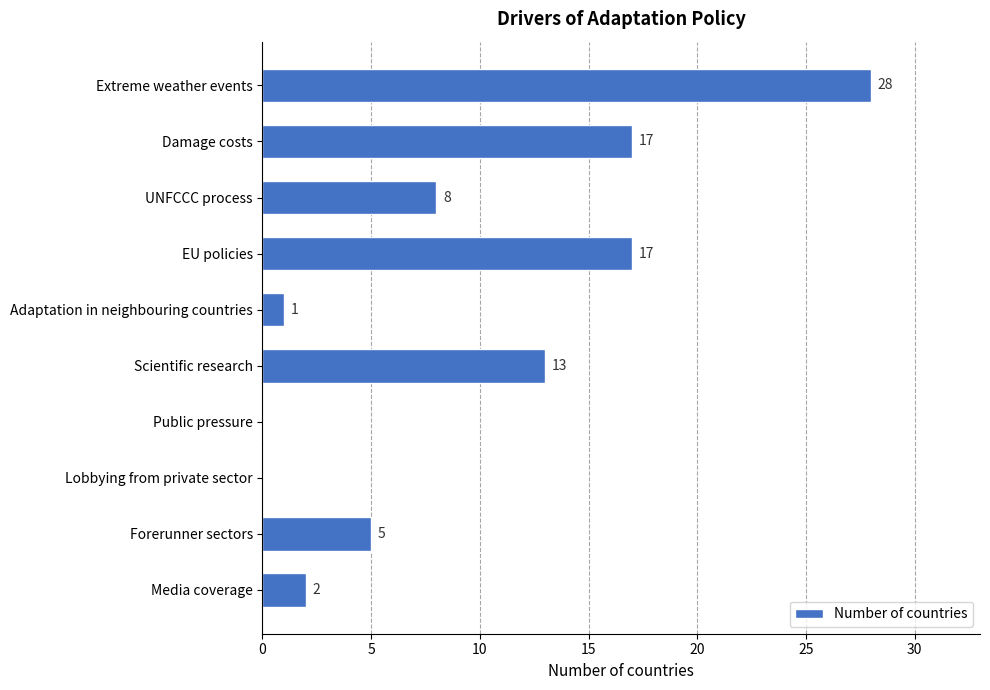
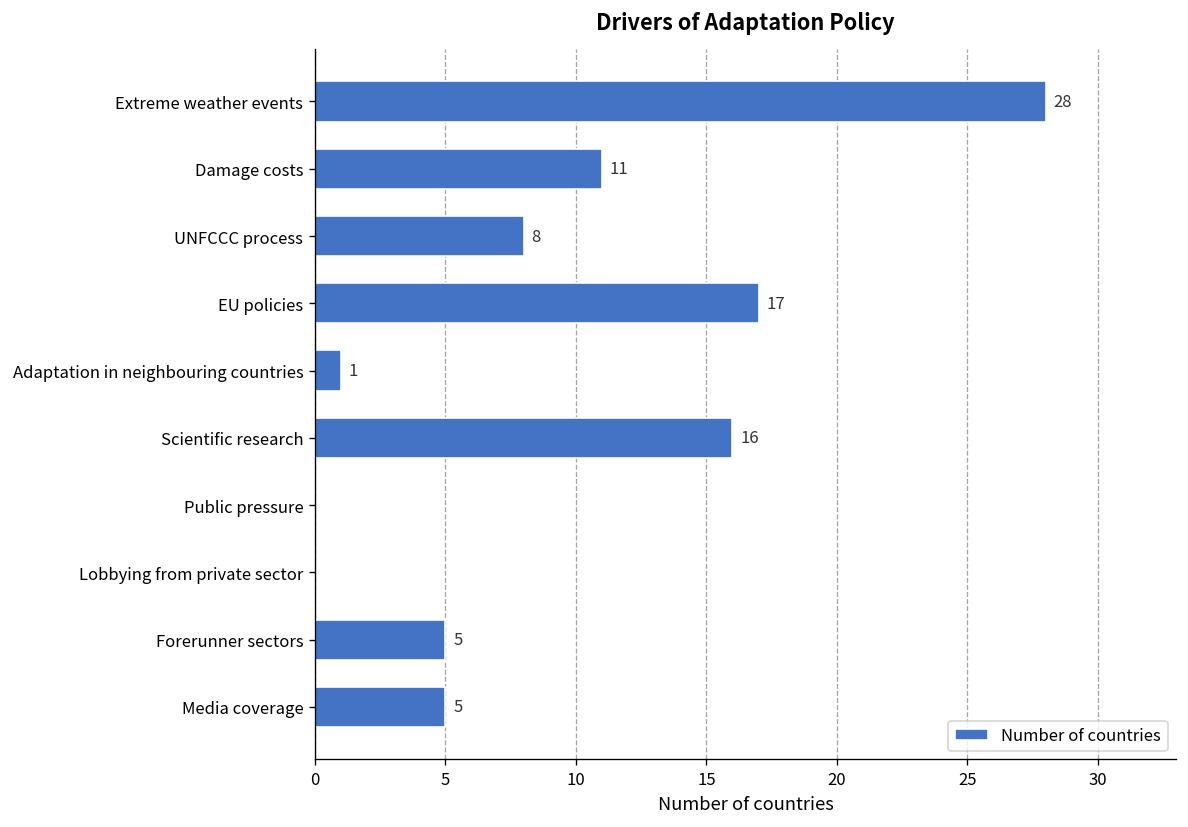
Damage costs: 17 -> 11
Scientific research: 13 -> 16
Media coverage: 2 -> 5
